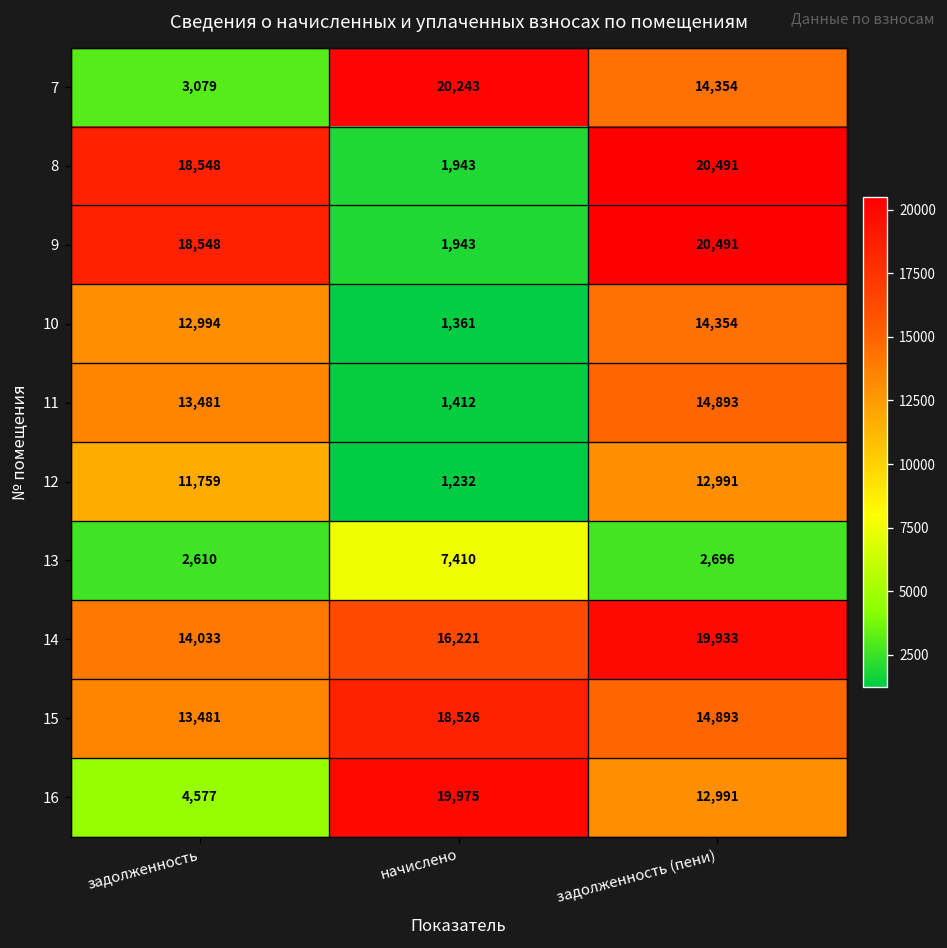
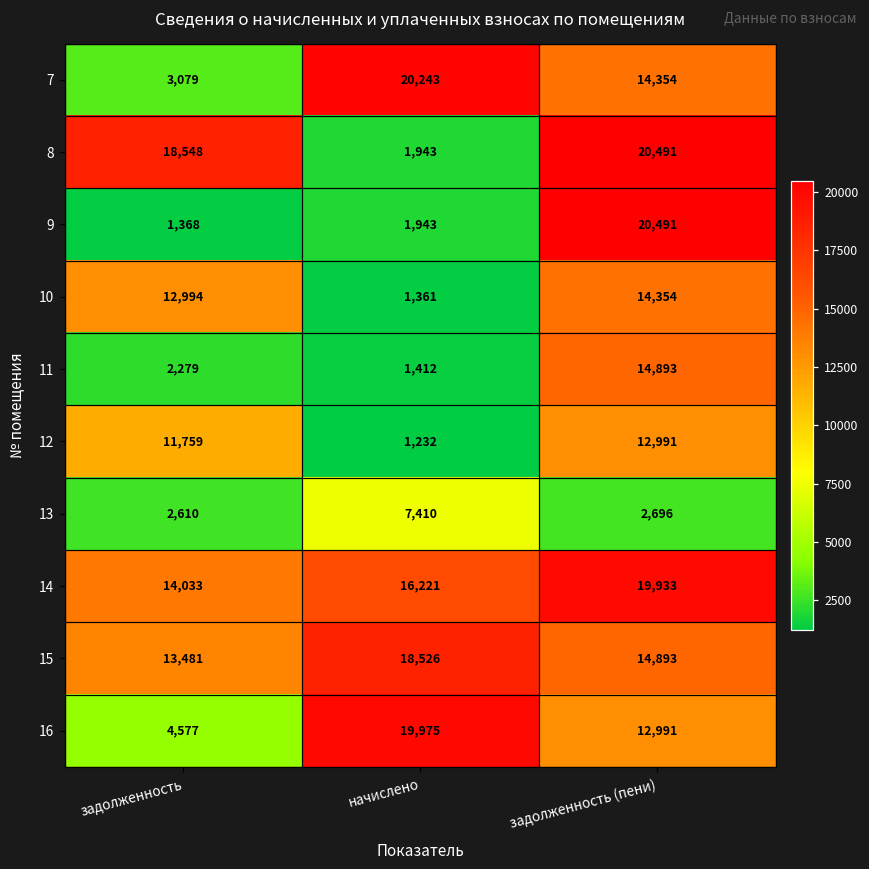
9, задолженность: 18,548 -> 1,368
11, задолженность: 13,481 -> 2,279
